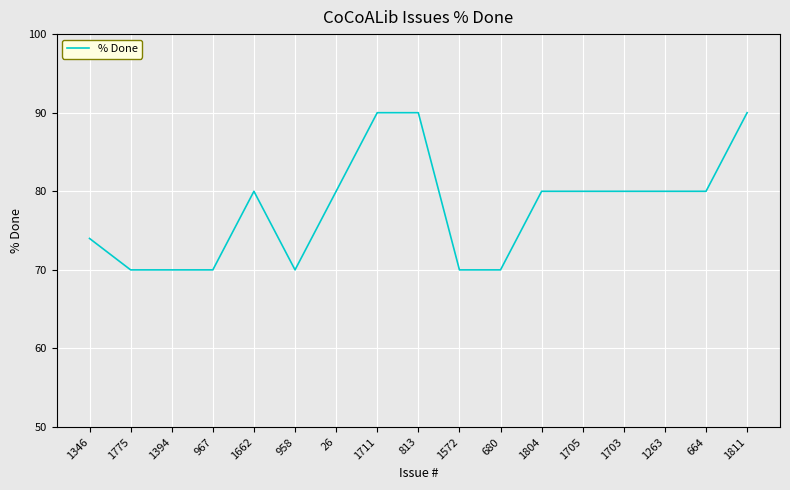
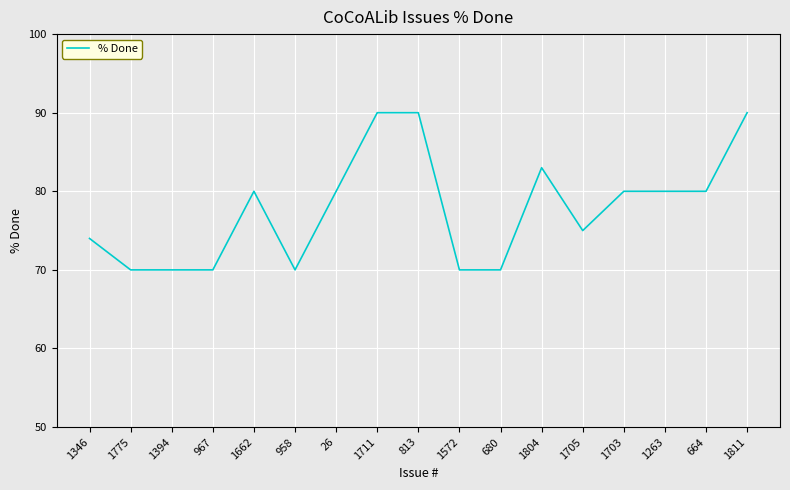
1804: 80 -> 83
1705: 80 -> 75
